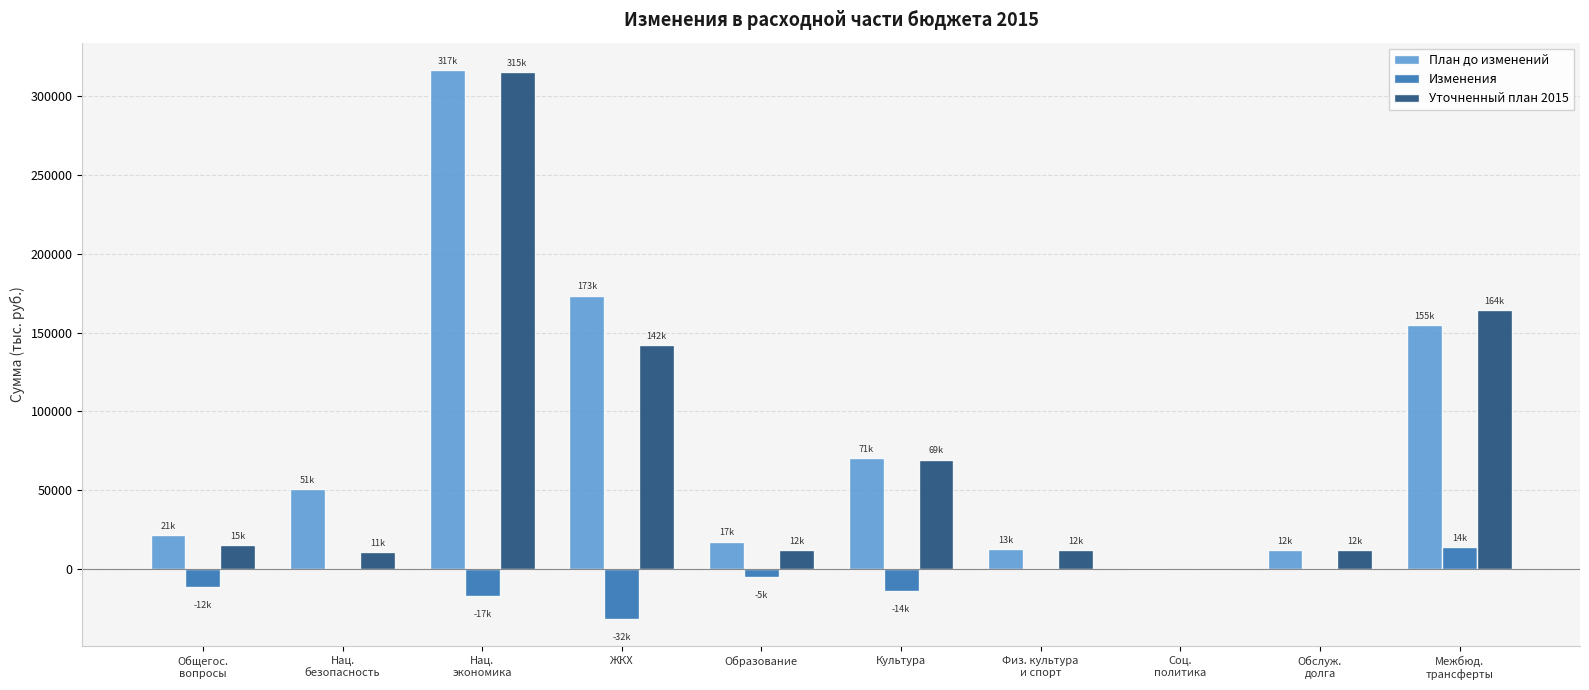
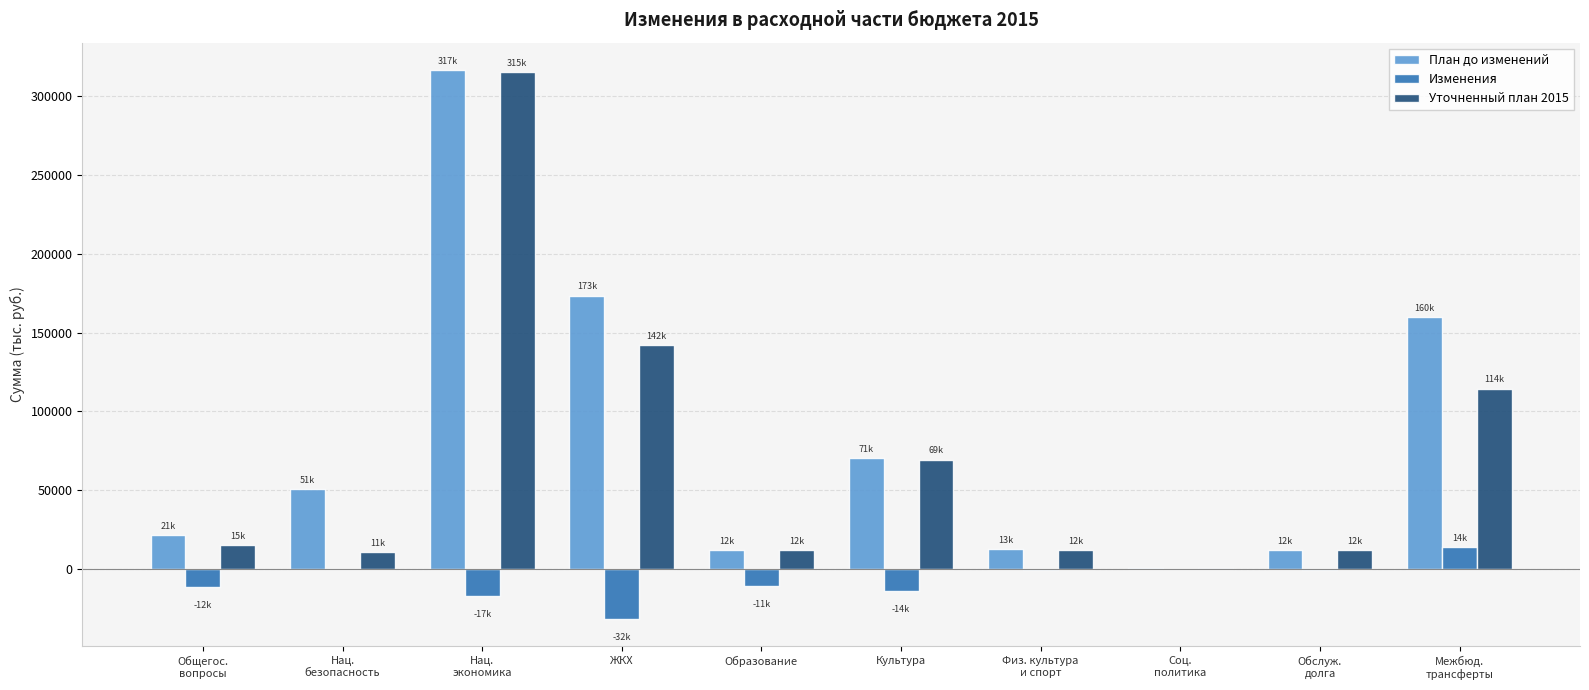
План до изменений, Образование: 17k -> 12k
Изменения, Образование: -5k -> -11k
План до изменений, Межбюд. трансферты: 155k -> 160k
Уточненный план 2015, Межбюд. трансферты: 164k -> 114k
